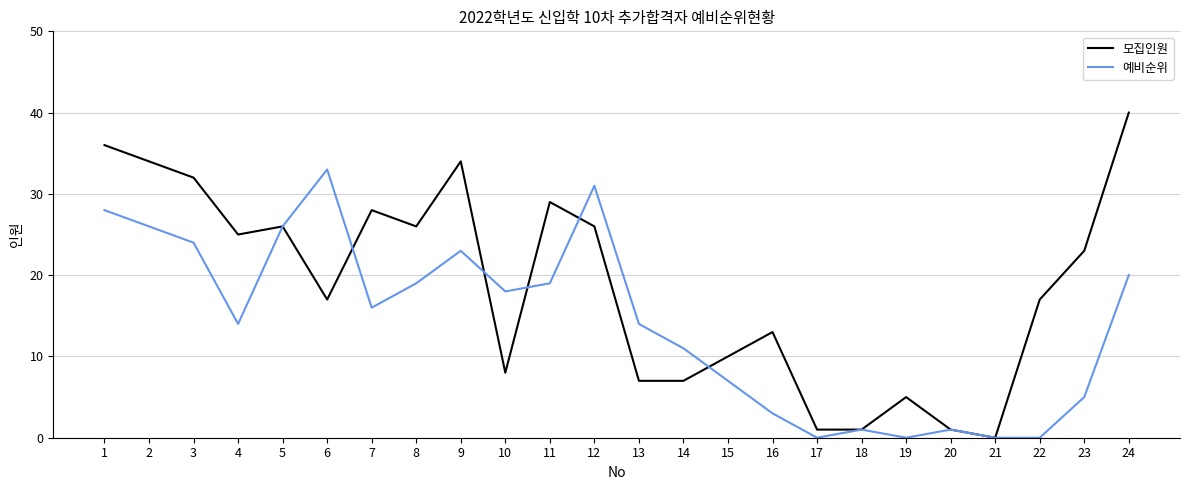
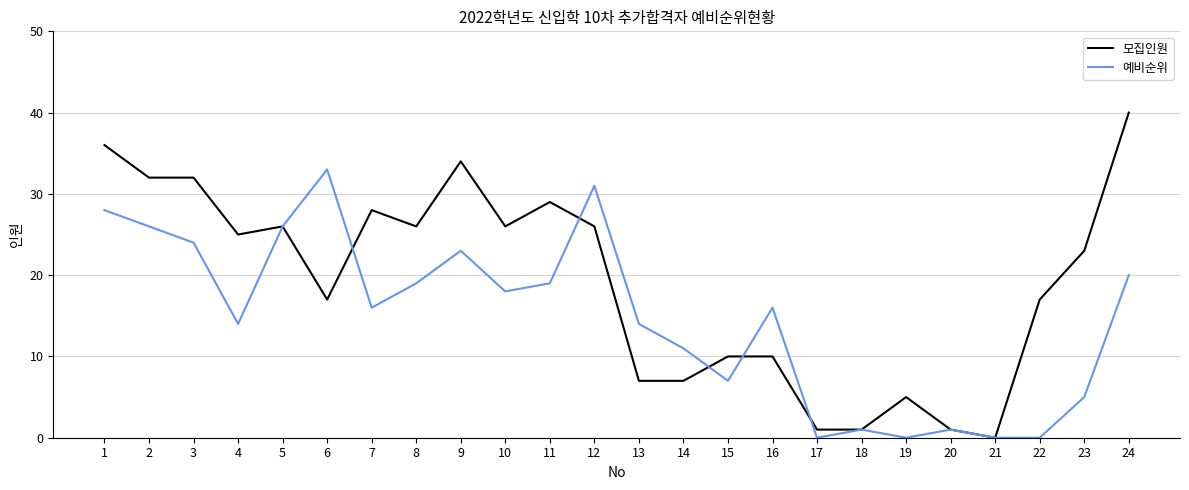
모집인원, 2: 34 -> 32
모집인원, 10: 8 -> 26
모집인원, 16: 13 -> 10
예비순위, 16: 3 -> 16
